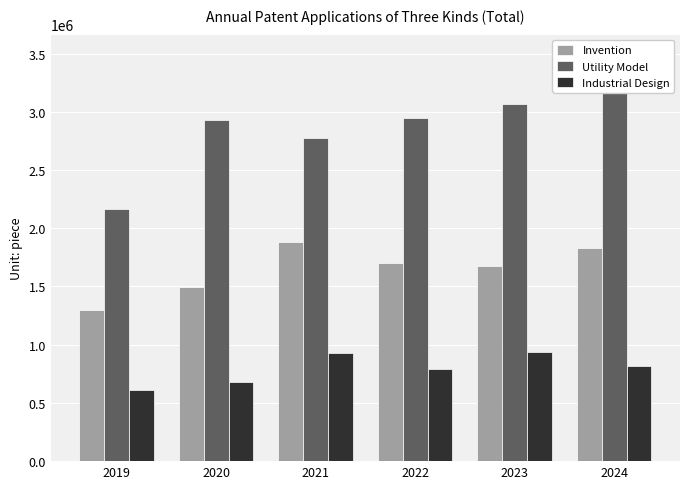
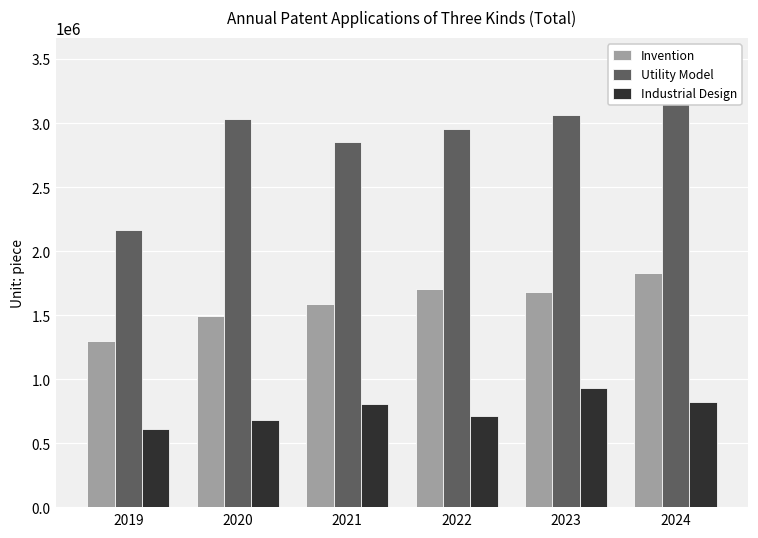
Utility Model, 2020: 2930000 -> 3030000
Invention, 2021: 1880000 -> 1590000
Utility Model, 2021: 2780000 -> 2850000
Industrial Design, 2021: 930000 -> 810000
Industrial Design, 2022: 790000 -> 710000
